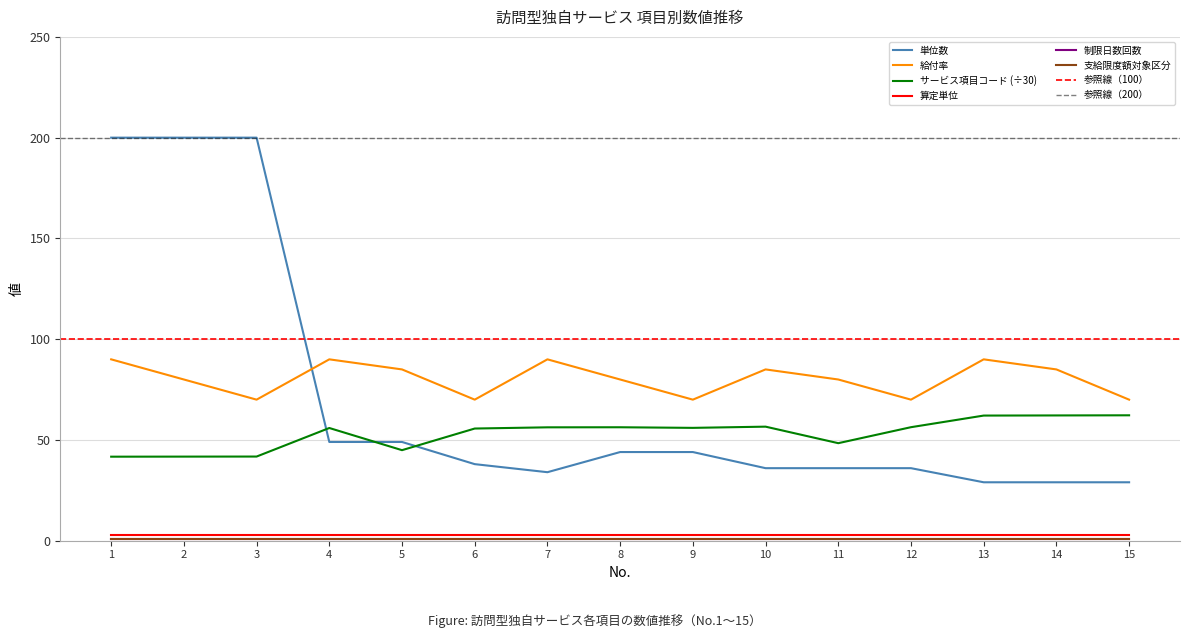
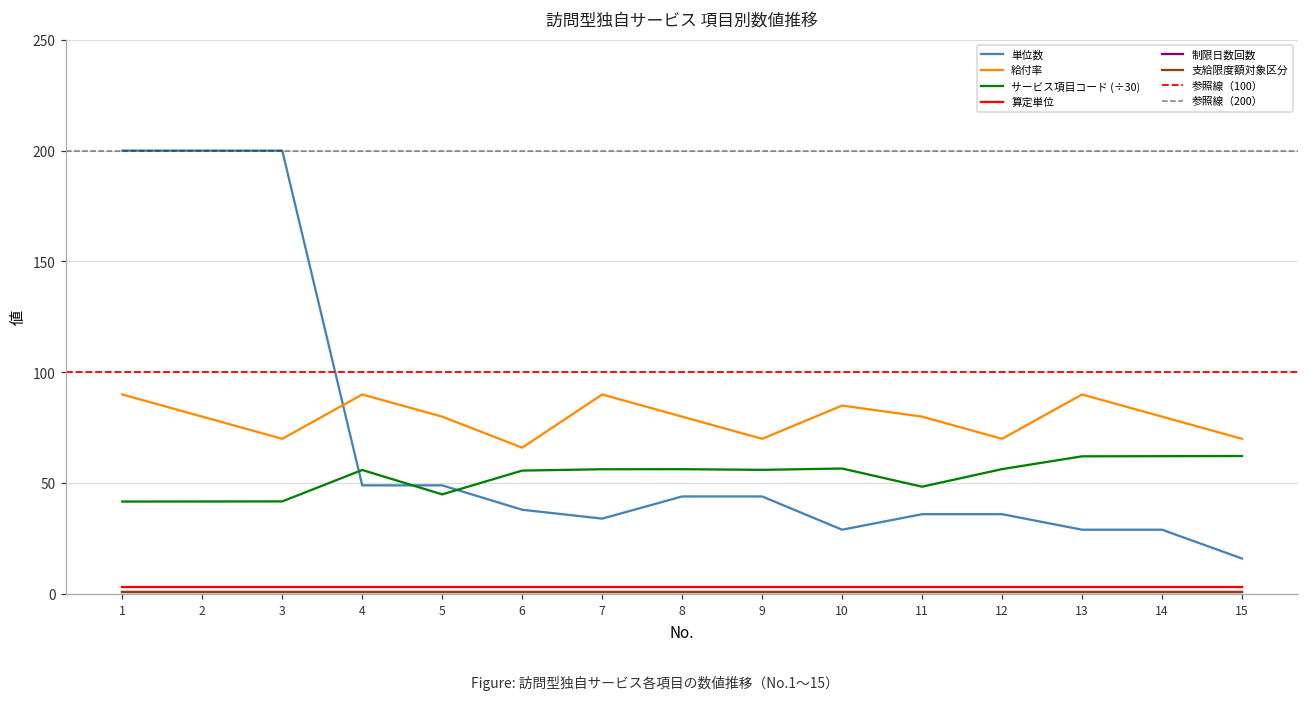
給付率, 5: 85 -> 80
給付率, 6: 70 -> 66
単位数, 10: 36 -> 29
給付率, 14: 85 -> 80
単位数, 15: 29 -> 16
